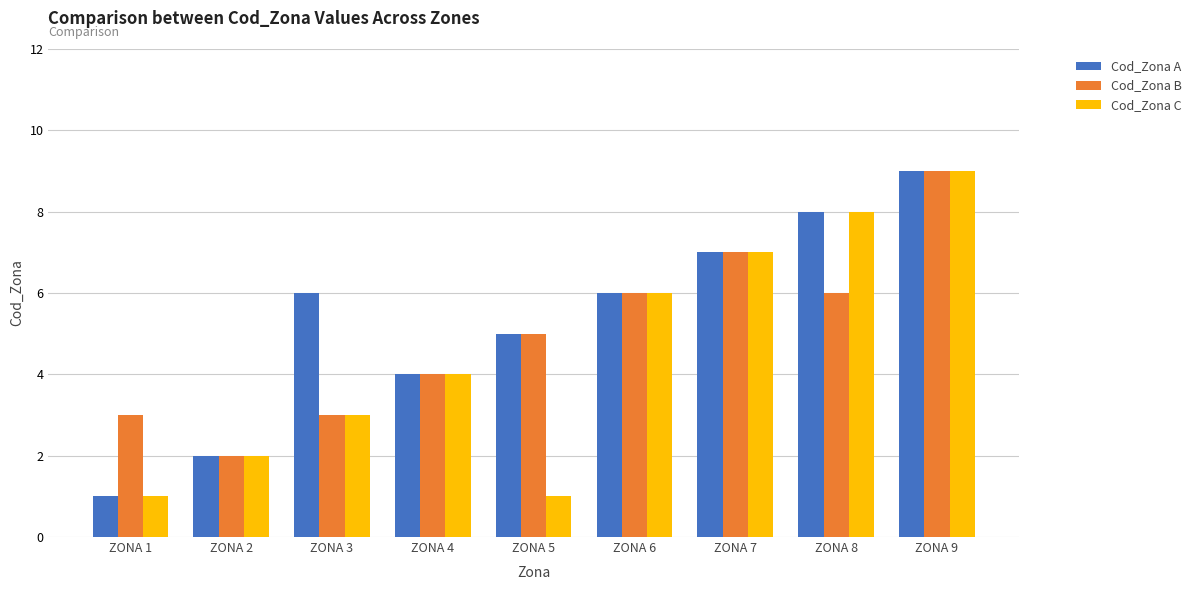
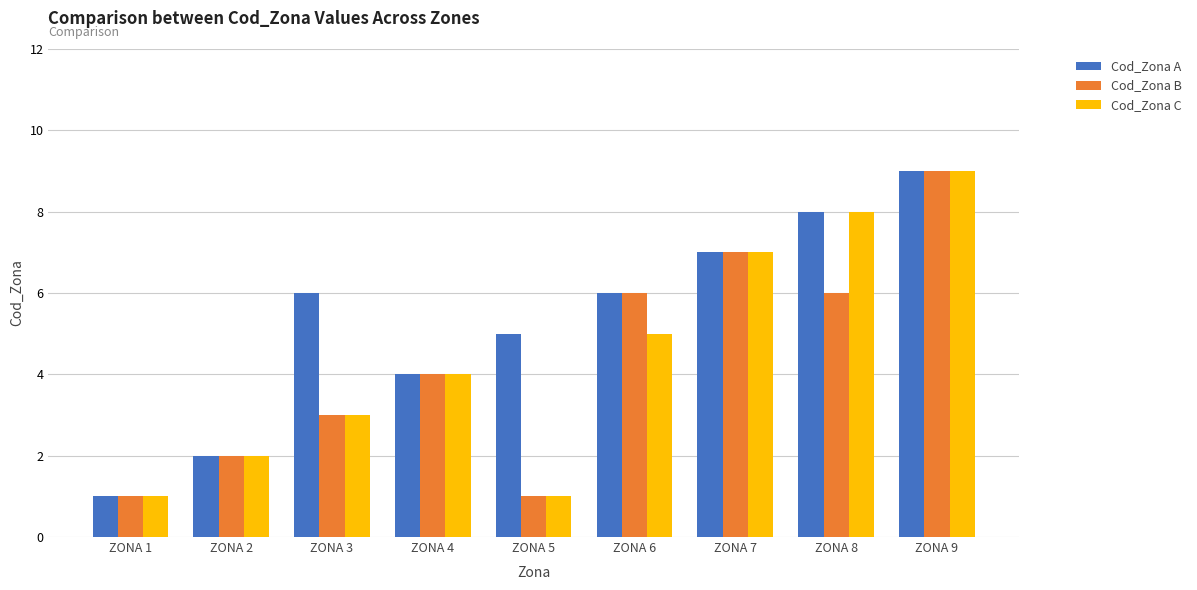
Cod_Zona B, ZONA 1: 3 -> 1
Cod_Zona B, ZONA 5: 5 -> 1
Cod_Zona C, ZONA 6: 6 -> 5
